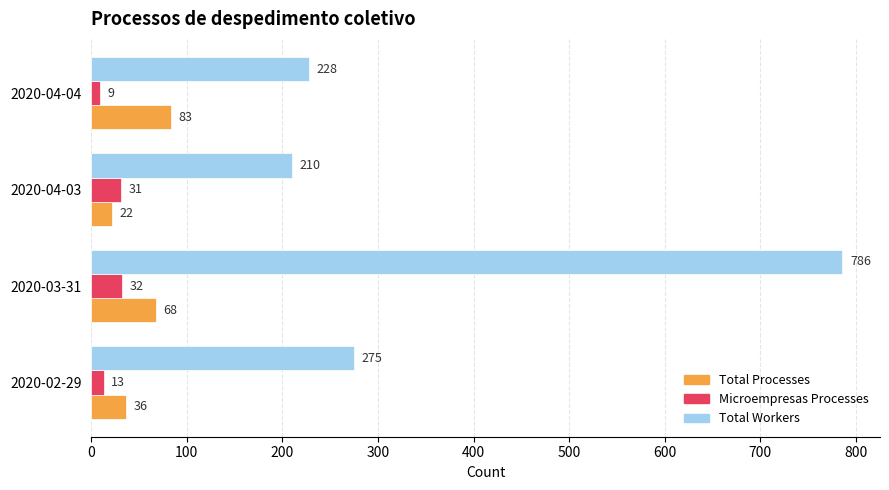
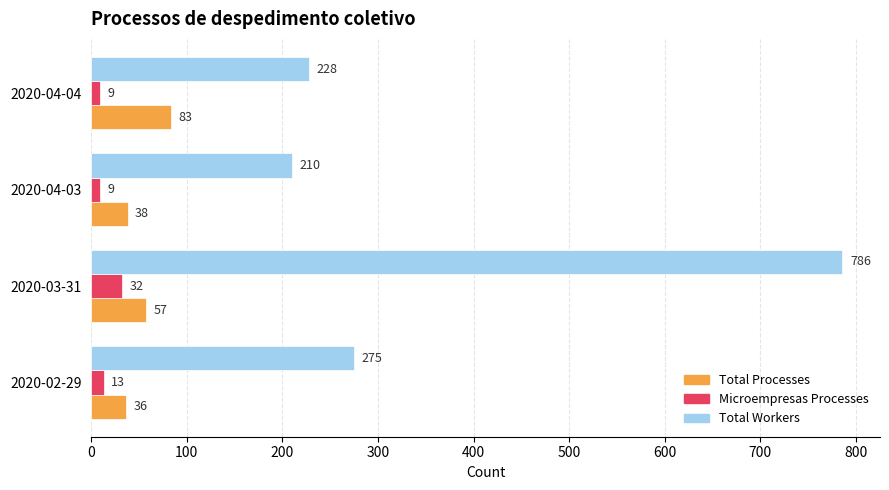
Microempresas Processes, 2020-04-03: 31 -> 9
Total Processes, 2020-04-03: 22 -> 38
Total Processes, 2020-03-31: 68 -> 57
